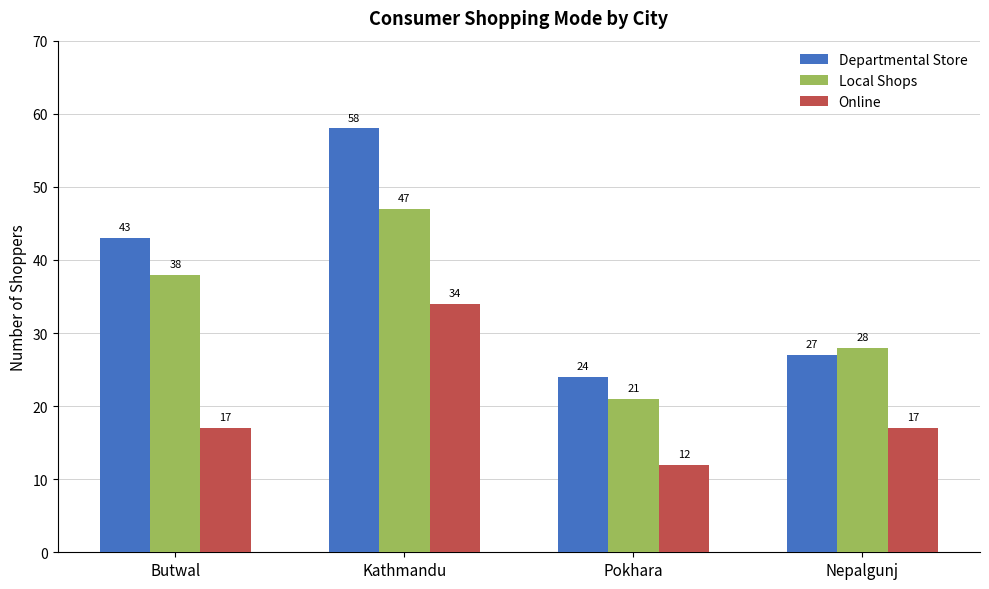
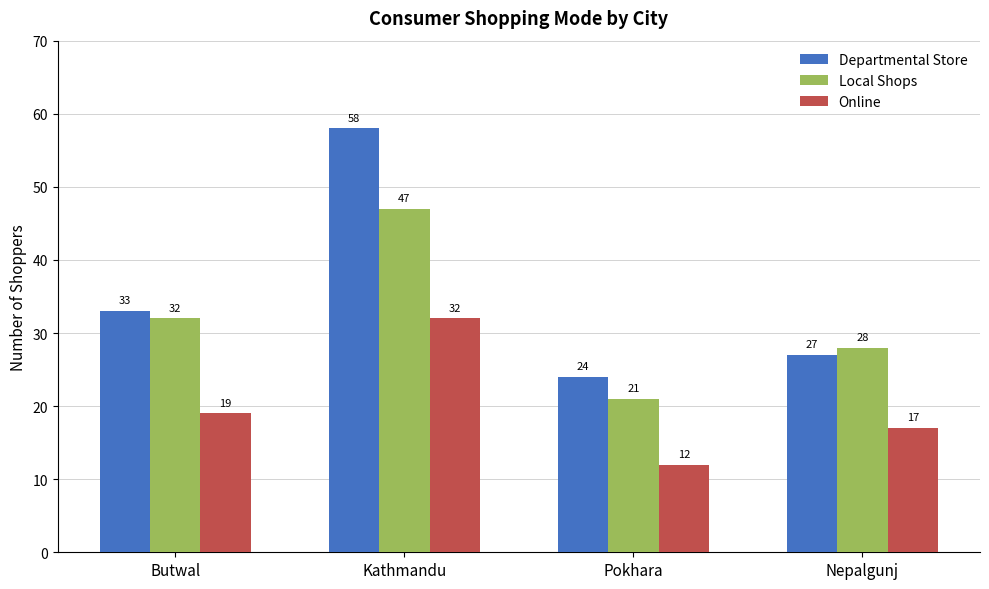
Departmental Store, Butwal: 43 -> 33
Local Shops, Butwal: 38 -> 32
Online, Butwal: 17 -> 19
Online, Kathmandu: 34 -> 32
